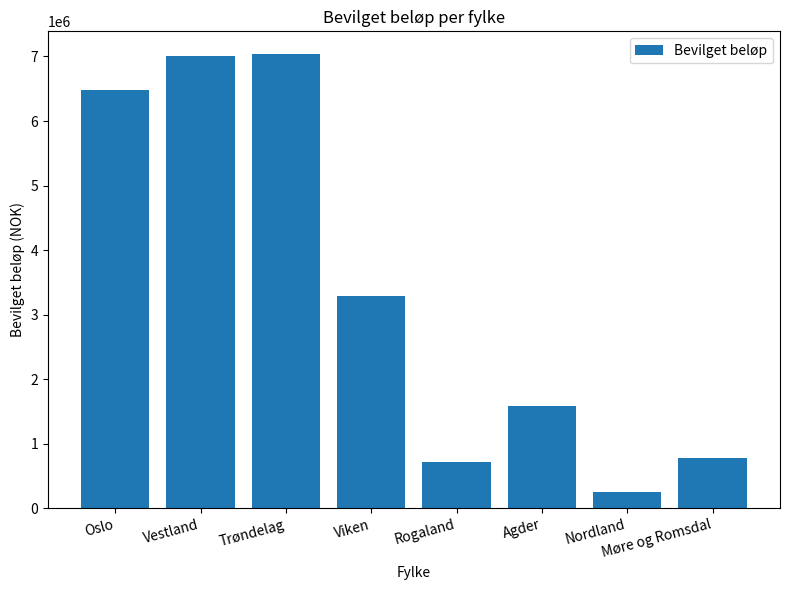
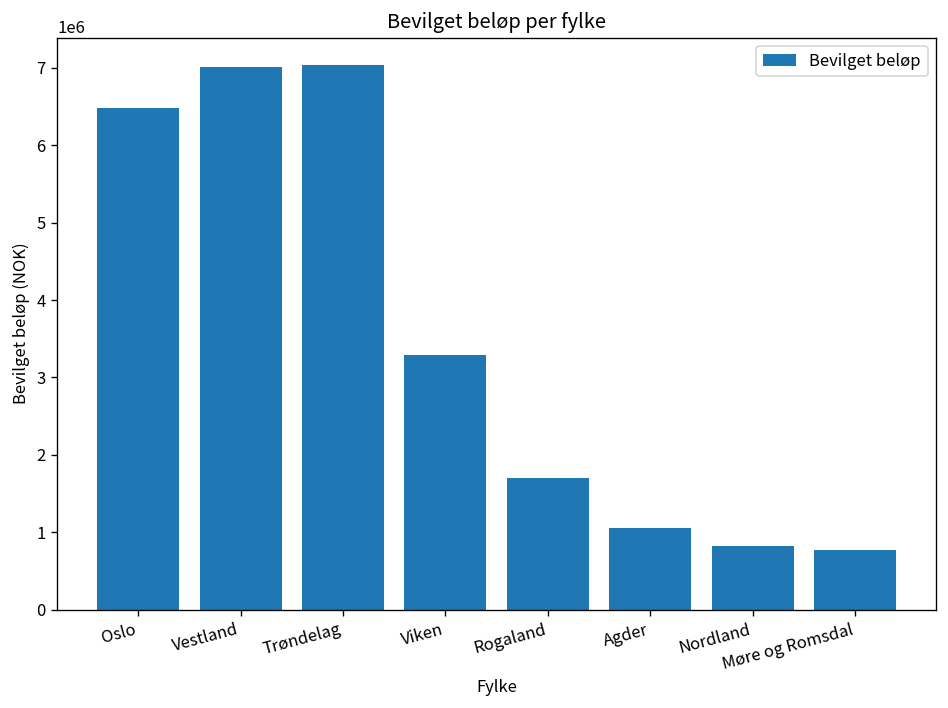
Rogaland: 700000 -> 1700000
Agder: 1600000 -> 1000000
Nordland: 300000 -> 800000
